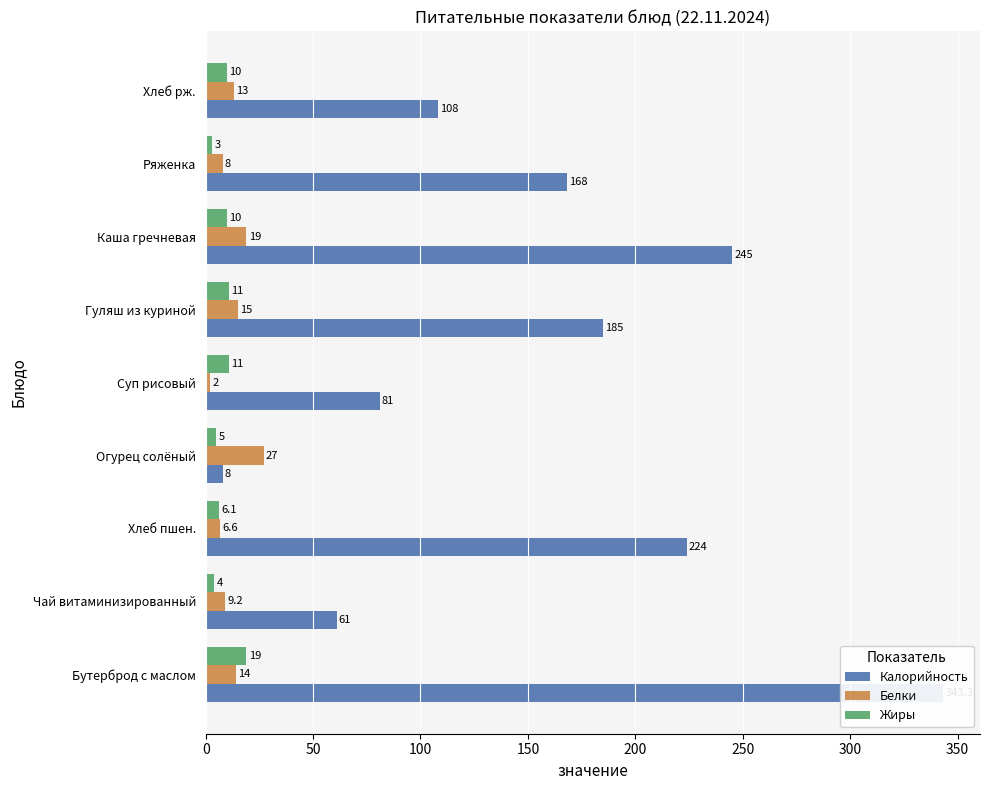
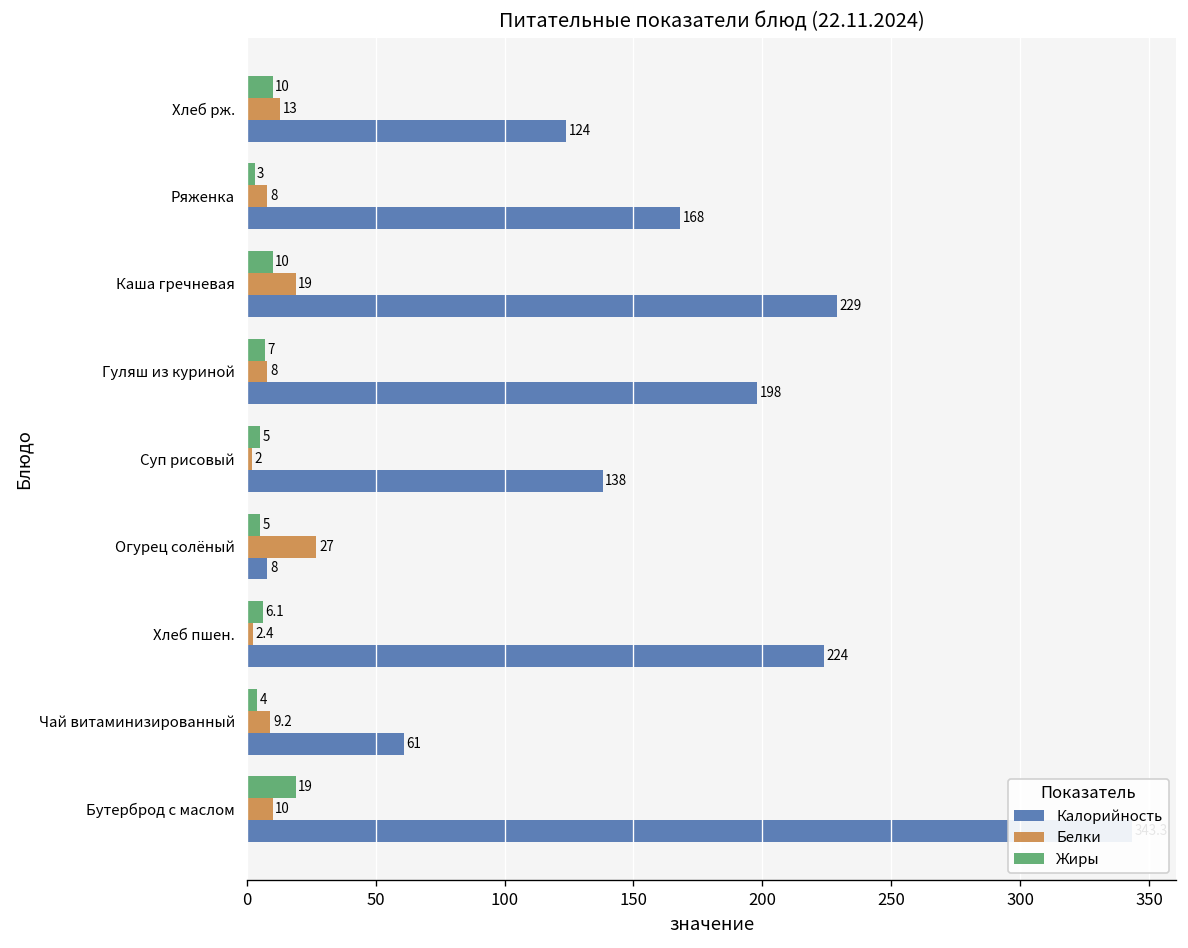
Калорийность, Хлеб рж.: 108 -> 124
Калорийность, Каша гречневая: 245 -> 229
Жиры, Гуляш из куриной: 11 -> 7
Белки, Гуляш из куриной: 15 -> 8
Калорийность, Гуляш из куриной: 185 -> 198
Жиры, Суп рисовый: 11 -> 5
Калорийность, Суп рисовый: 81 -> 138
Белки, Хлеб пшен.: 6.6 -> 2.4
Белки, Бутерброд с маслом: 14 -> 10
